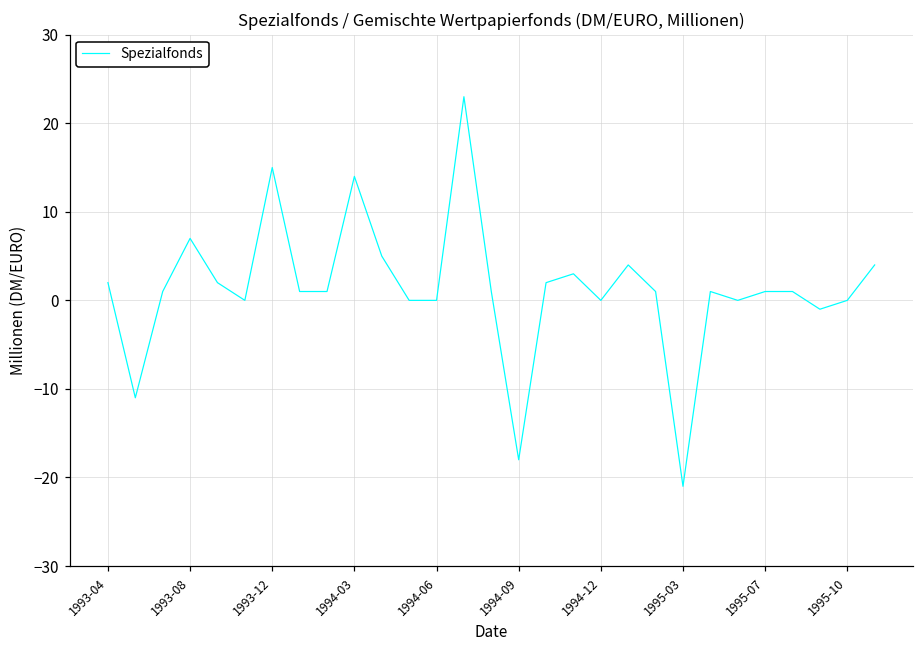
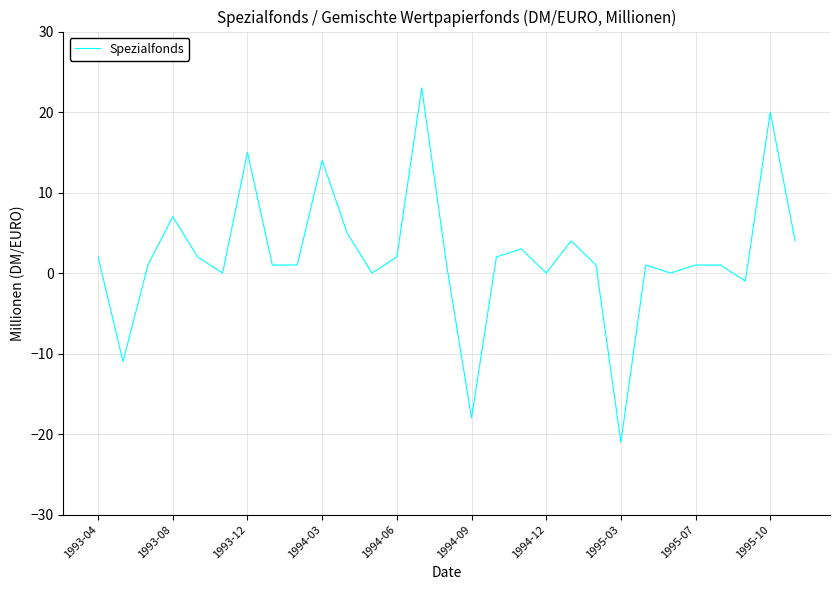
1994-06: 0 -> 2
1995-10: 0 -> 20
